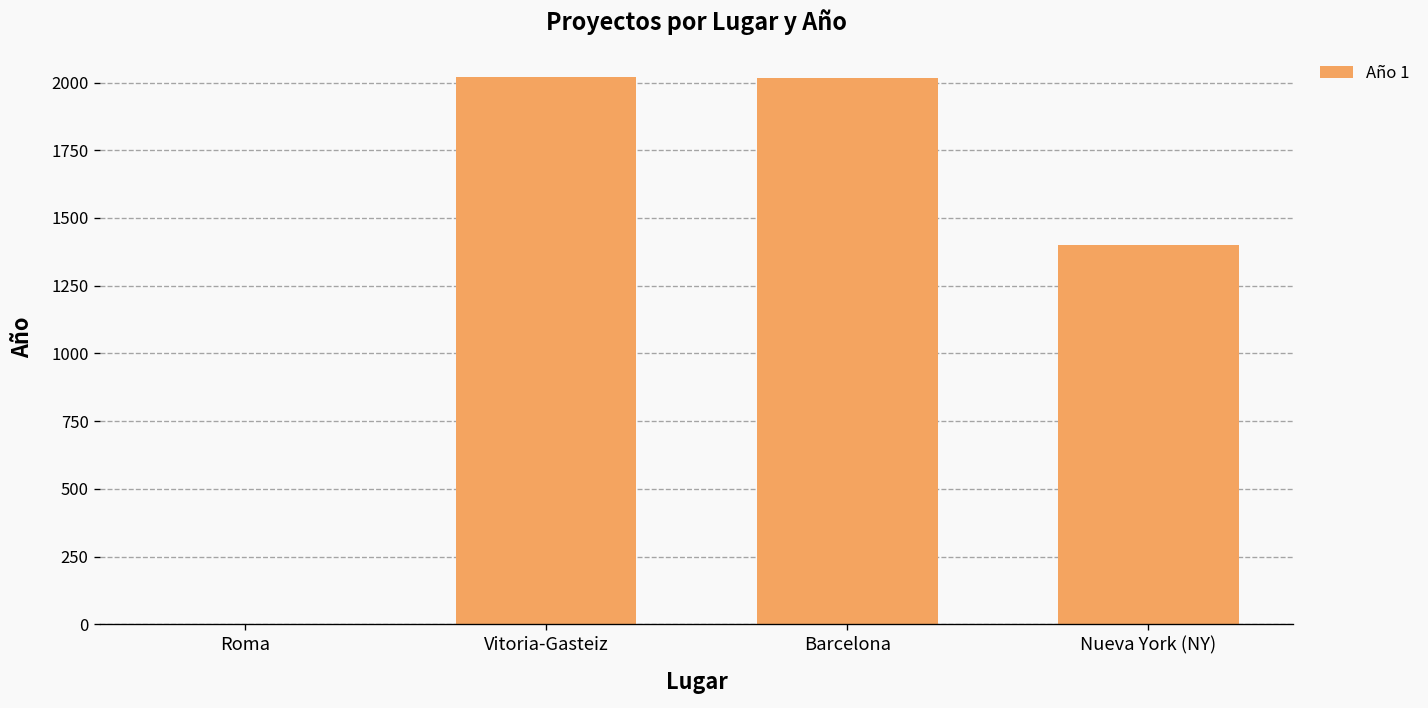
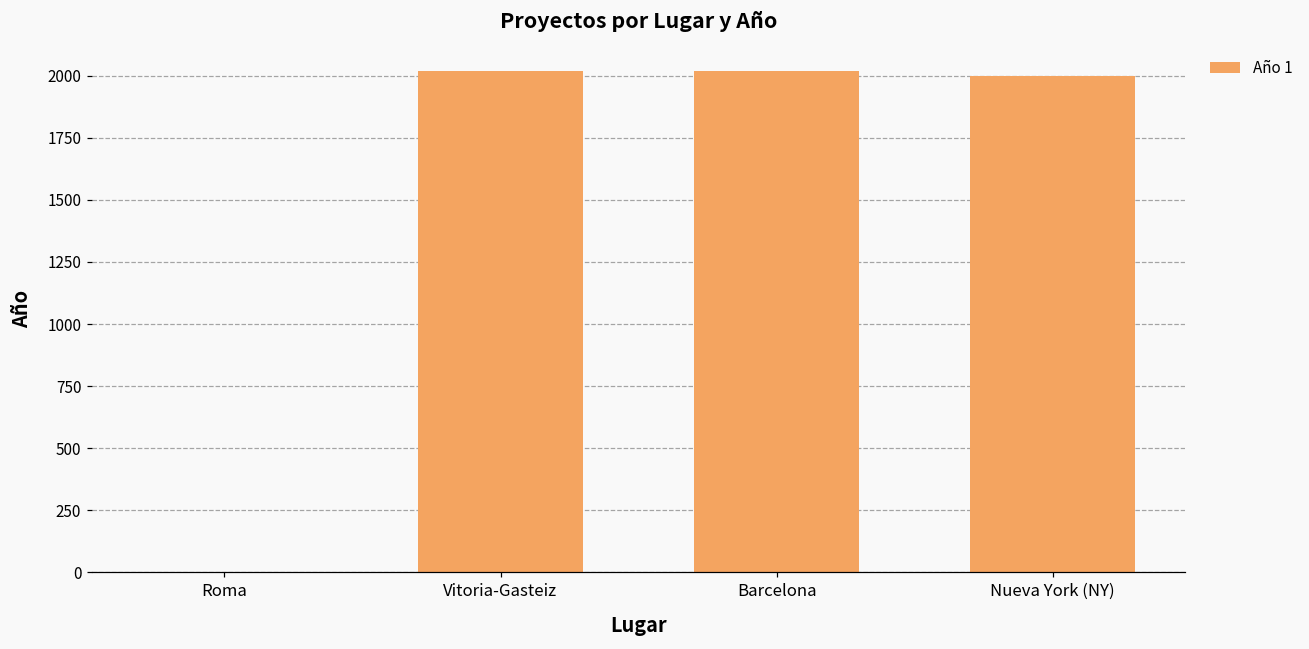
Nueva York (NY): 1400 -> 2000
